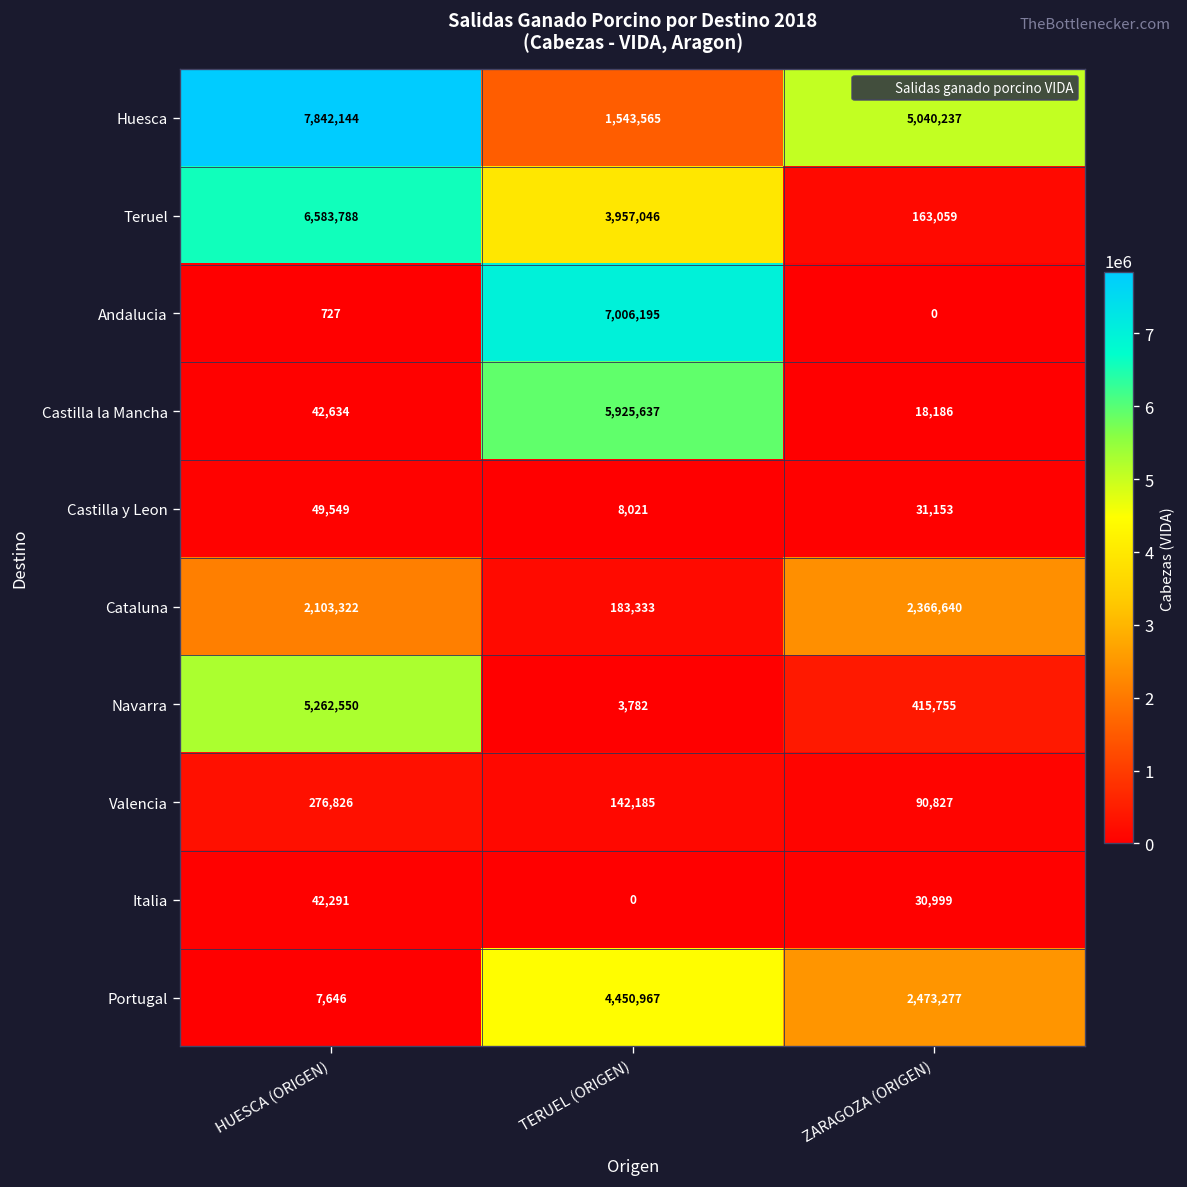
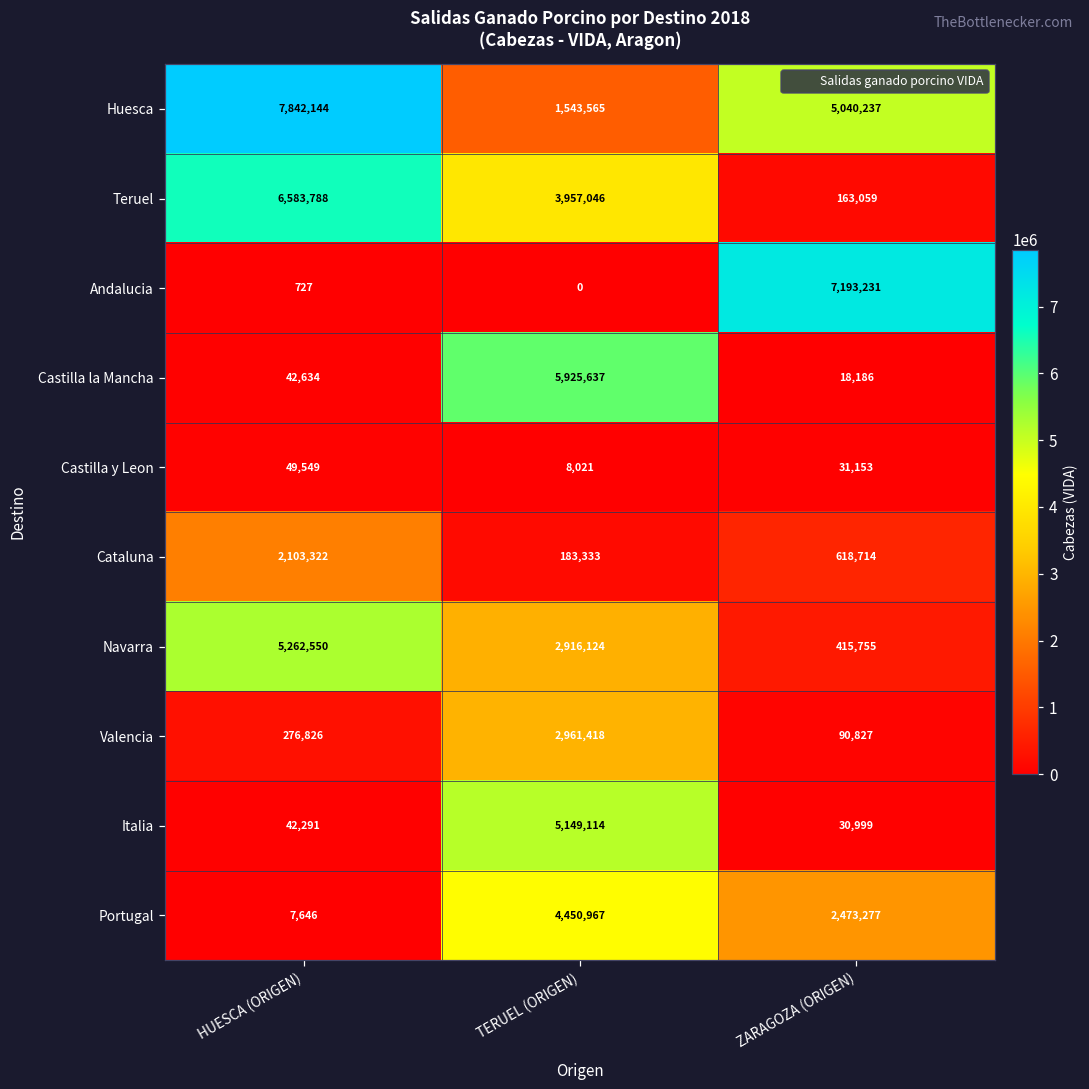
Andalucia, TERUEL (ORIGEN): 7,006,195 -> 0
Andalucia, ZARAGOZA (ORIGEN): 0 -> 7,193,231
Cataluna, ZARAGOZA (ORIGEN): 2,366,640 -> 618,714
Navarra, TERUEL (ORIGEN): 3,782 -> 2,916,124
Valencia, TERUEL (ORIGEN): 142,185 -> 2,961,418
Italia, TERUEL (ORIGEN): 0 -> 5,149,114
